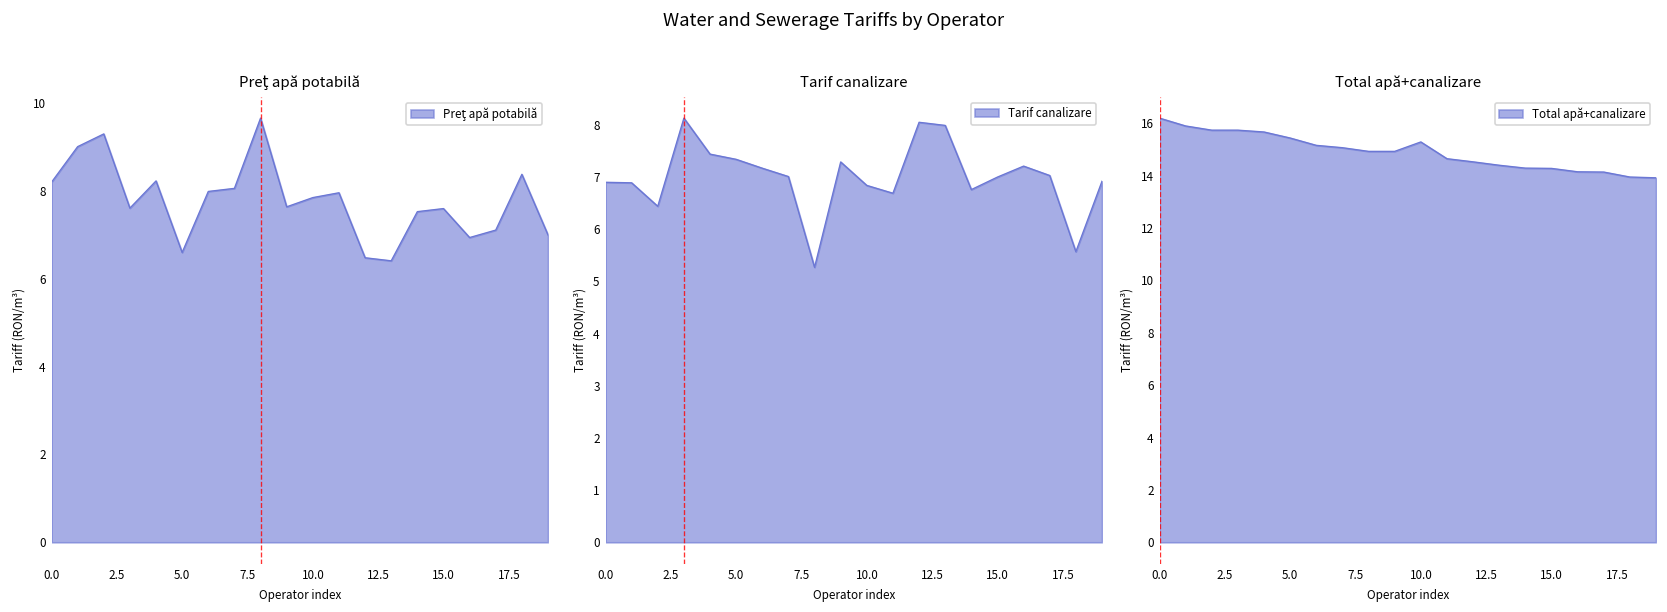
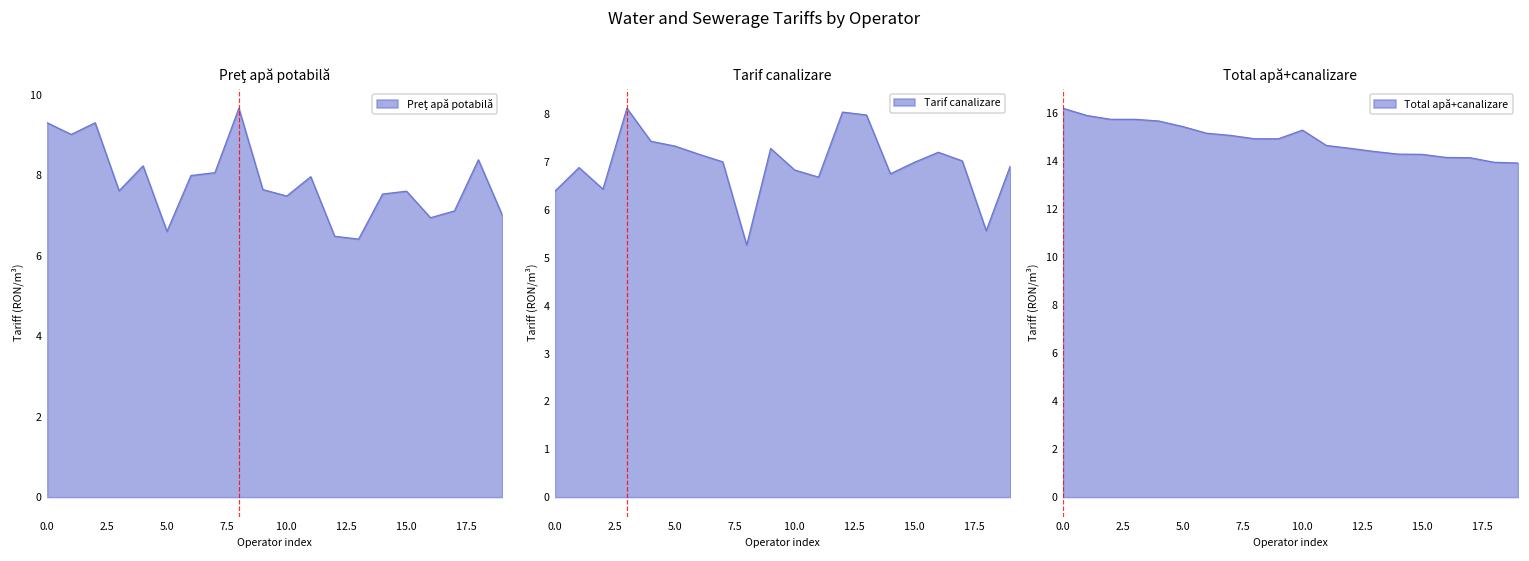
Preţ apă potabilă, 0.0: 8.2 -> 9.3
Preţ apă potabilă, 10.0: 7.9 -> 7.5
Tarif canalizare, 0.0: 6.9 -> 6.4
